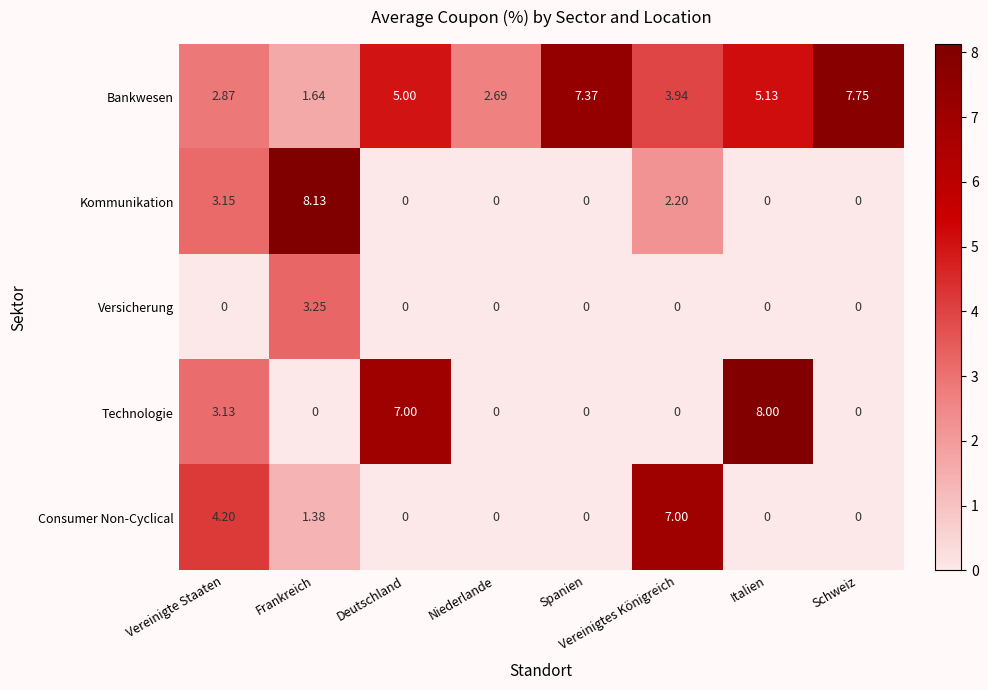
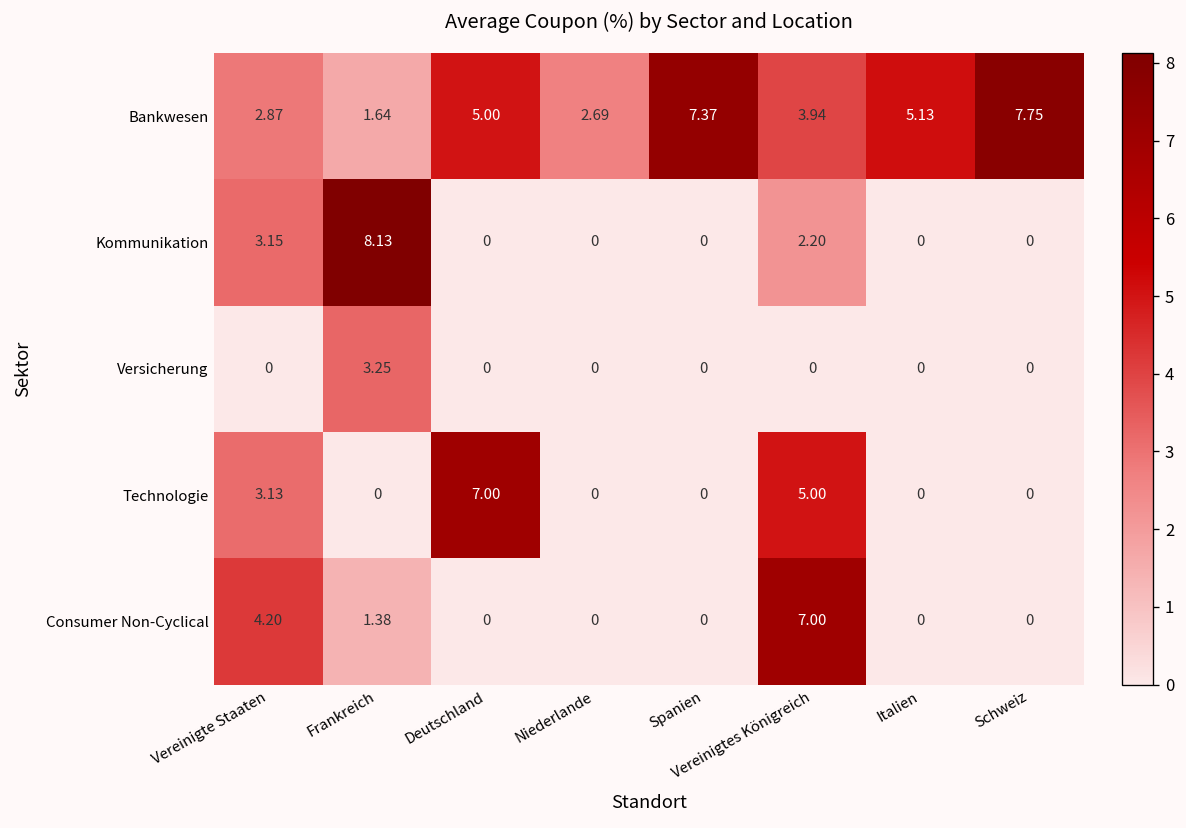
Technologie, Vereinigtes Königreich: 0 -> 5.00
Technologie, Italien: 8.00 -> 0
